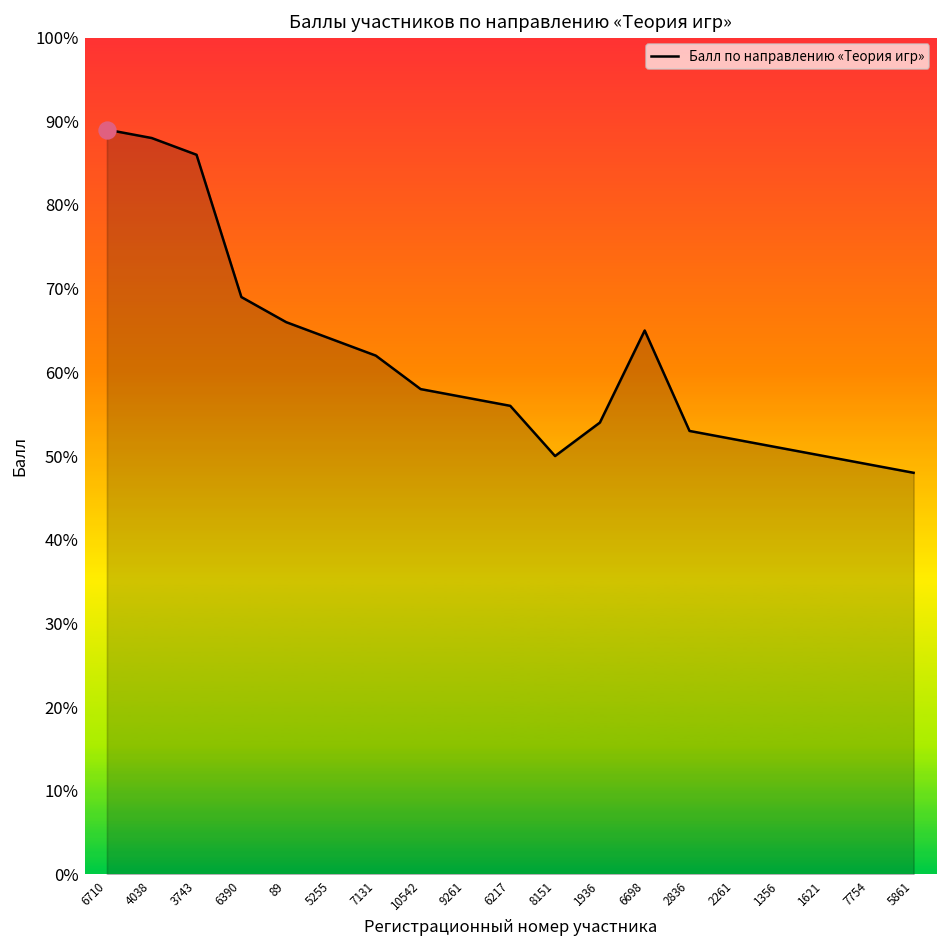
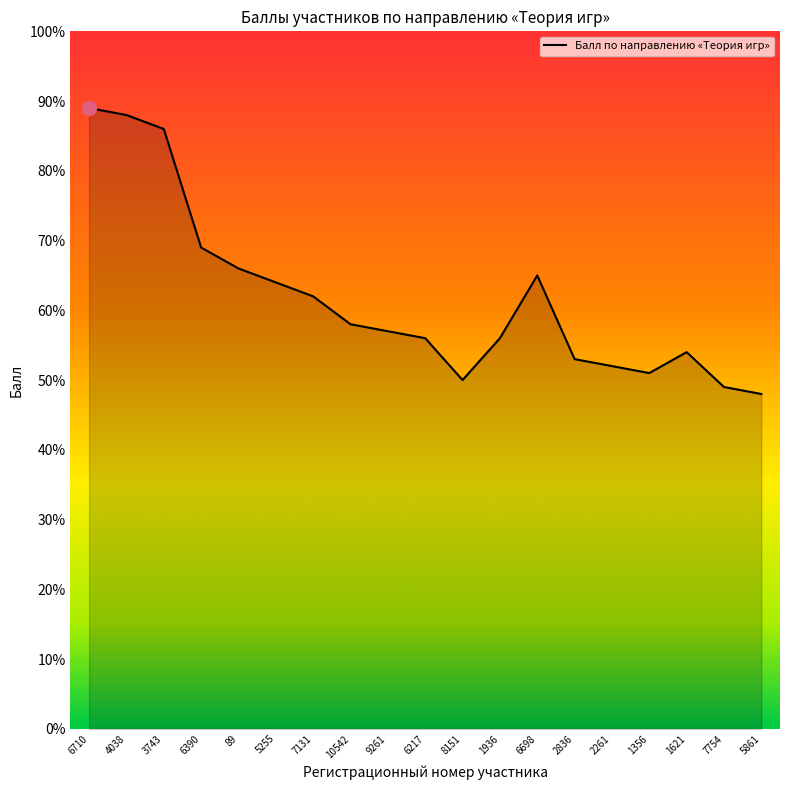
Балл по направлению «Теория игр», 1936: 54% -> 56%
Балл по направлению «Теория игр», 1621: 50% -> 54%
